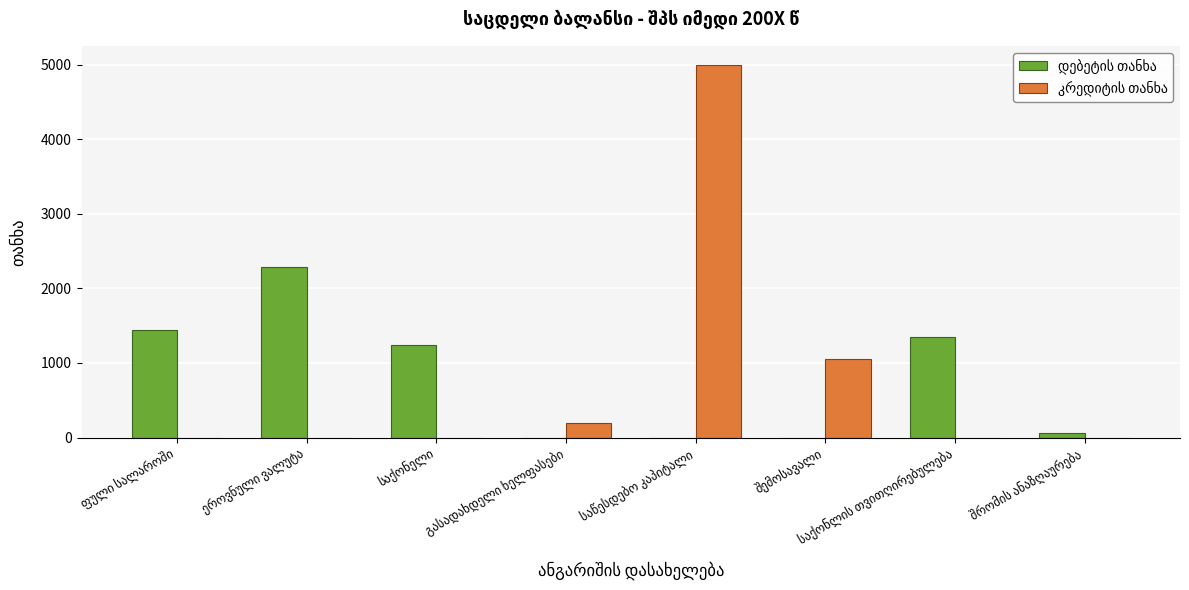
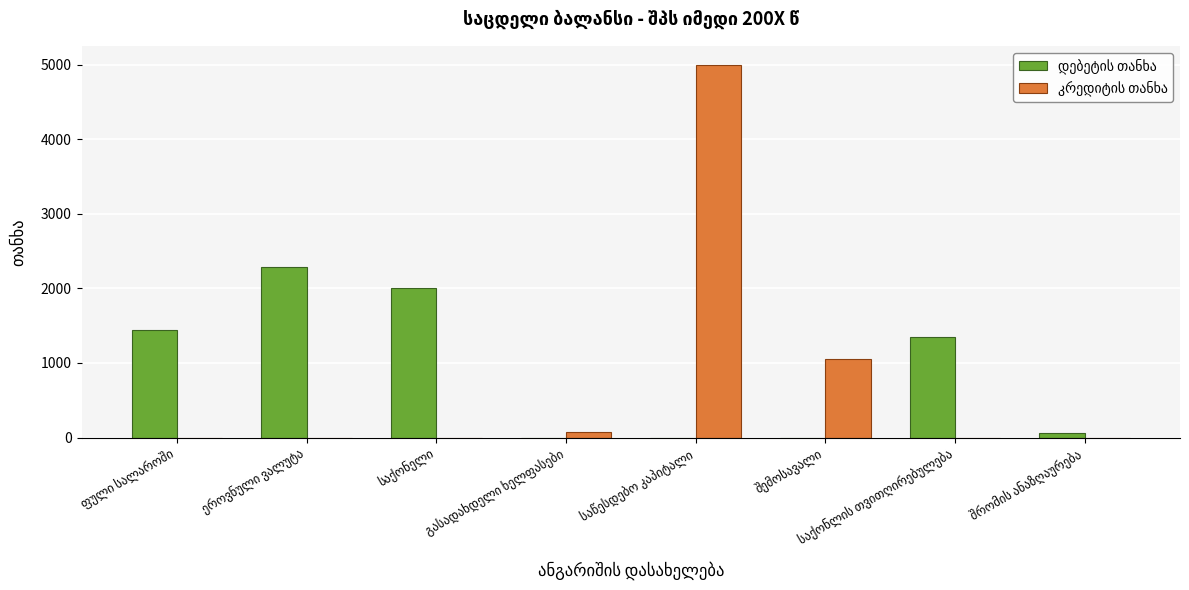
დებეტის თანხა, საქონელი: 1200 -> 2000
კრედიტის თანხა, გასადახდელი ხელფასები: 200 -> 100
